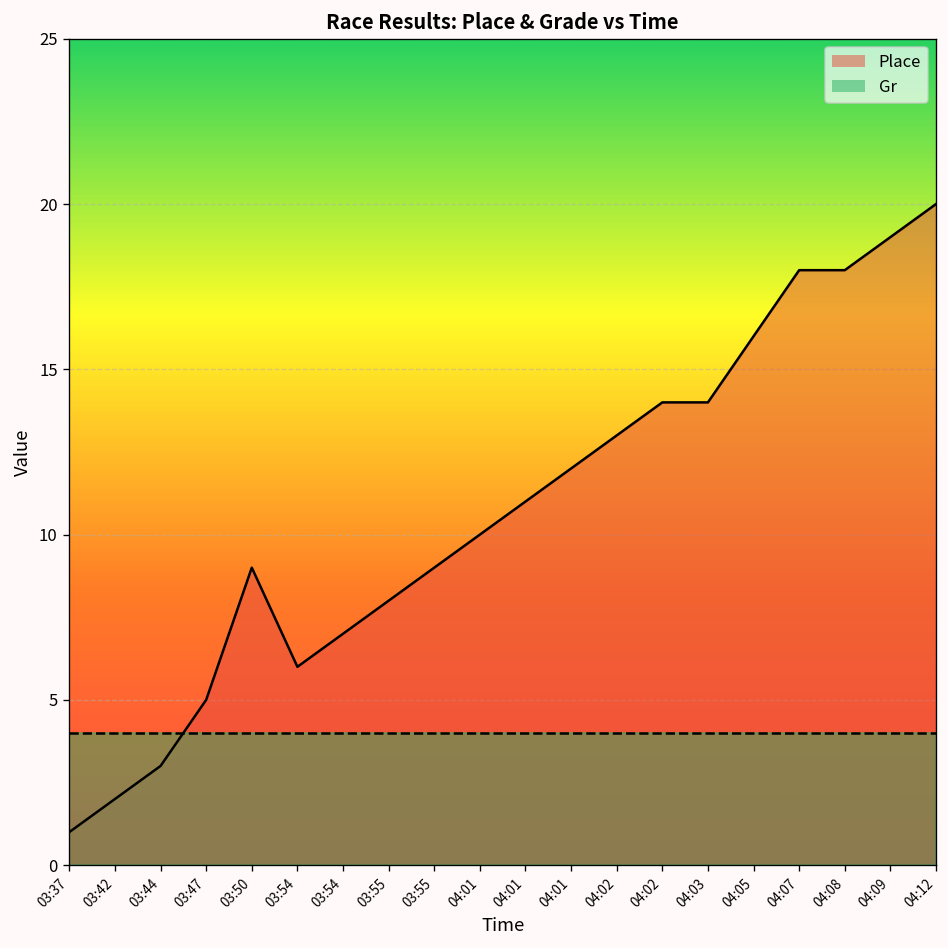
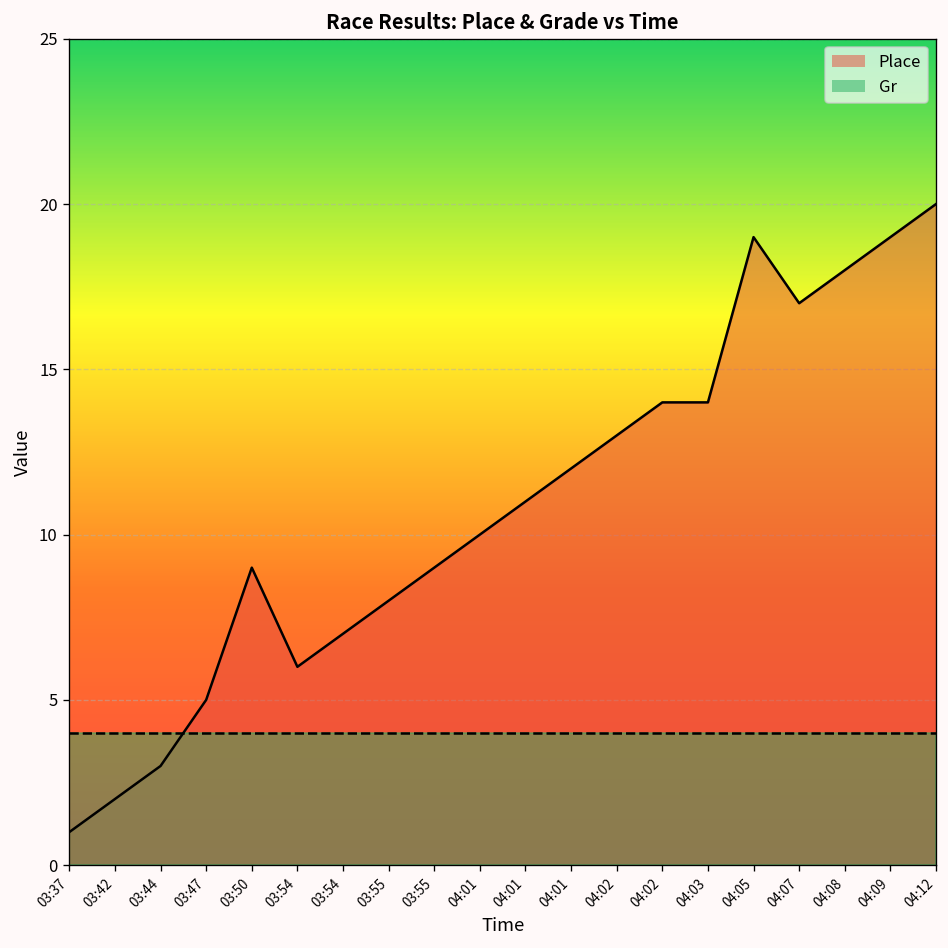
Place, 04:05: 16 -> 19
Place, 04:07: 18 -> 17
